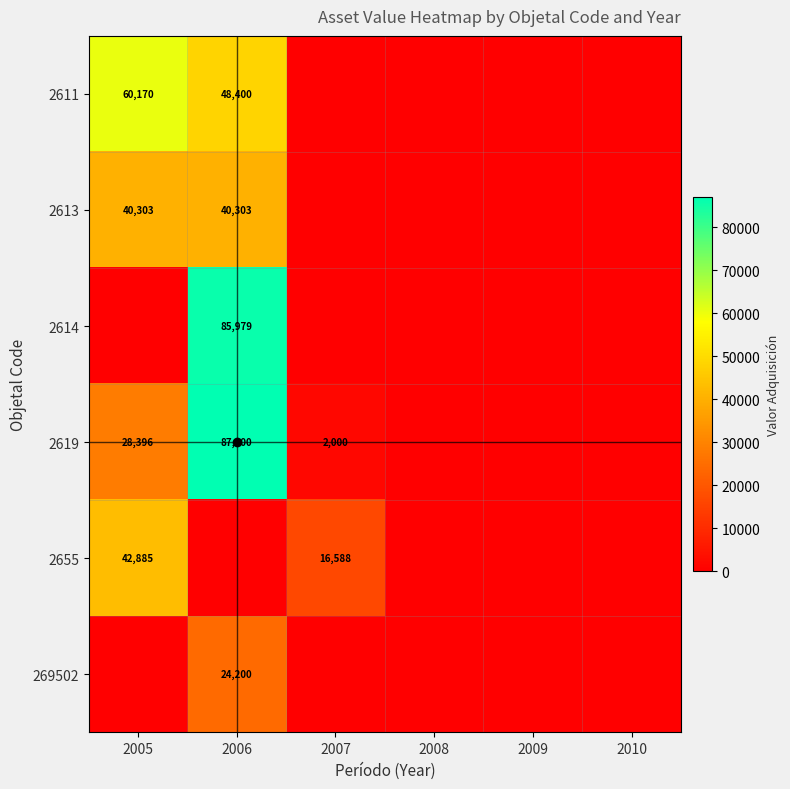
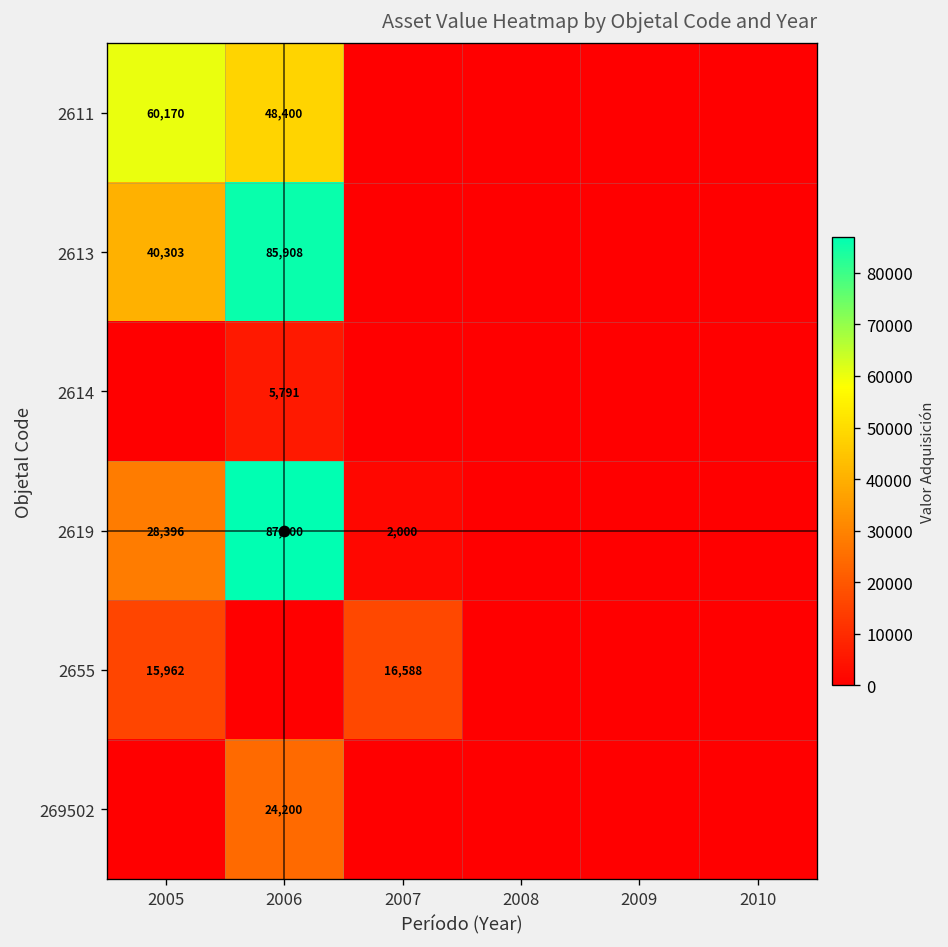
2613, 2006: 40,303 -> 85,908
2614, 2006: 85,979 -> 5,791
2655, 2005: 42,885 -> 15,962
